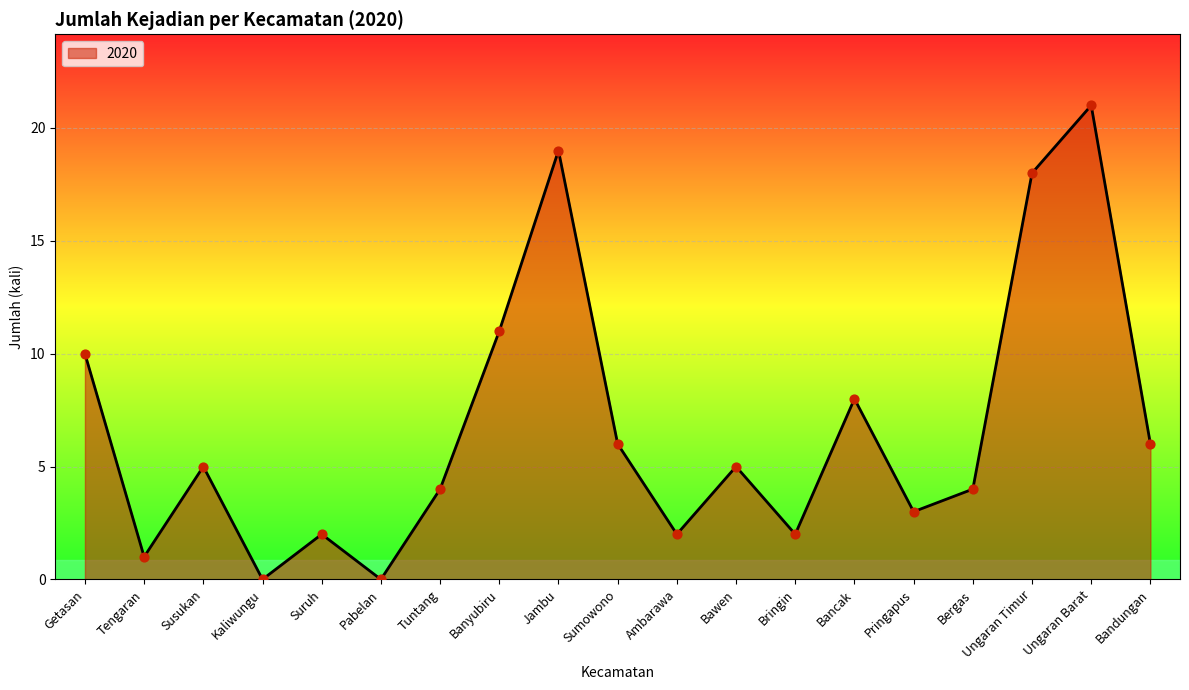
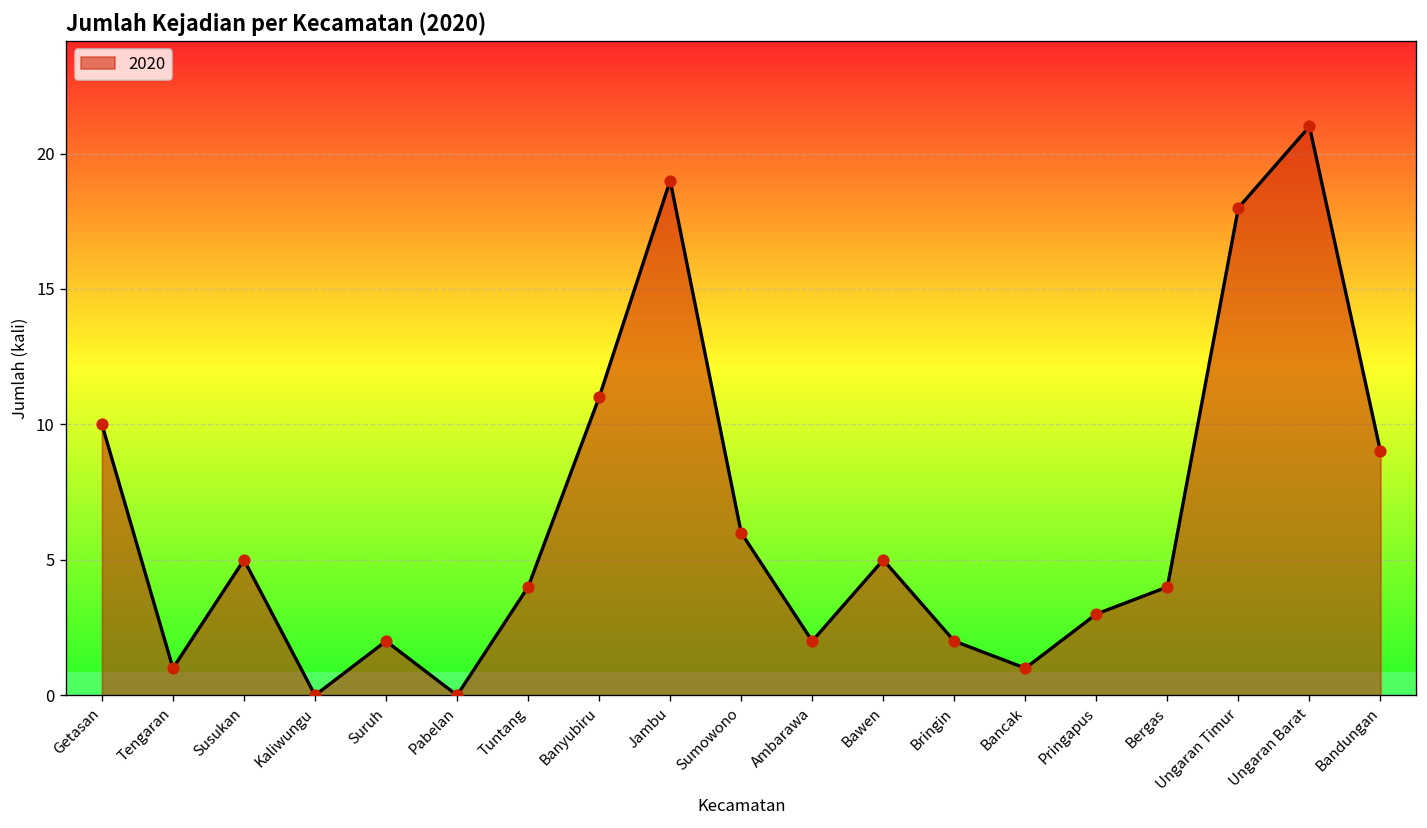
Bancak: 8 -> 1
Bandungan: 6 -> 9
